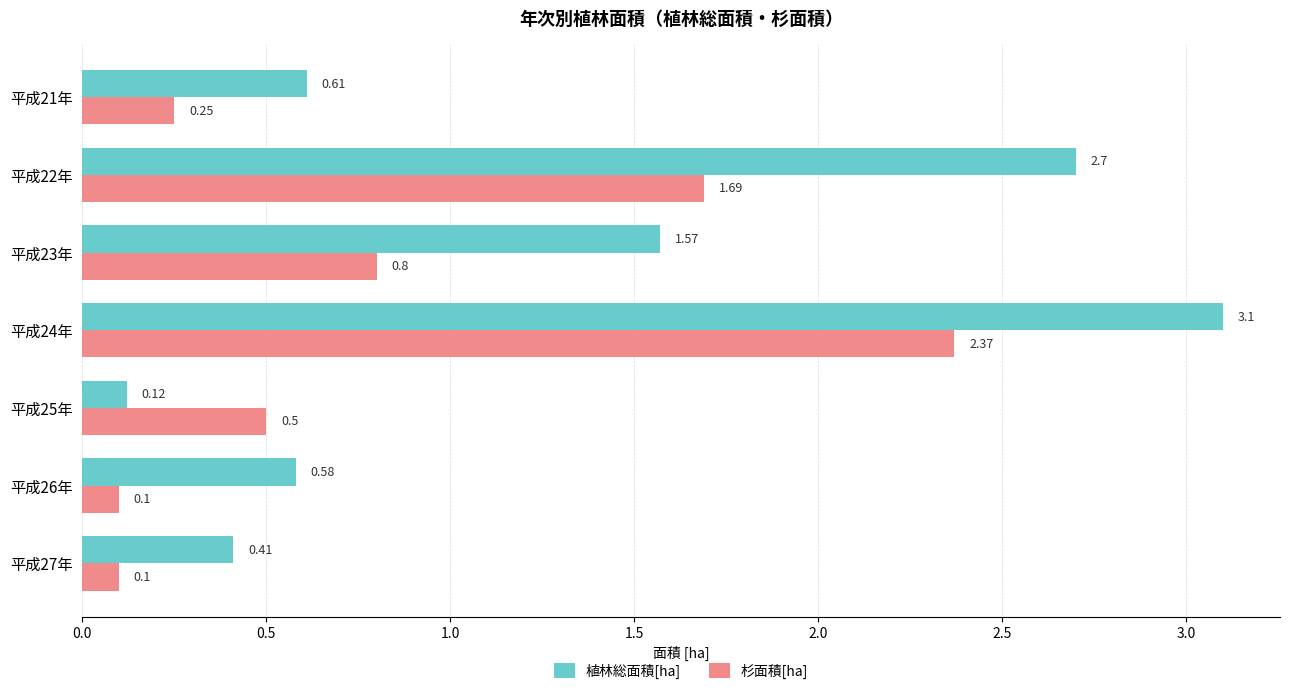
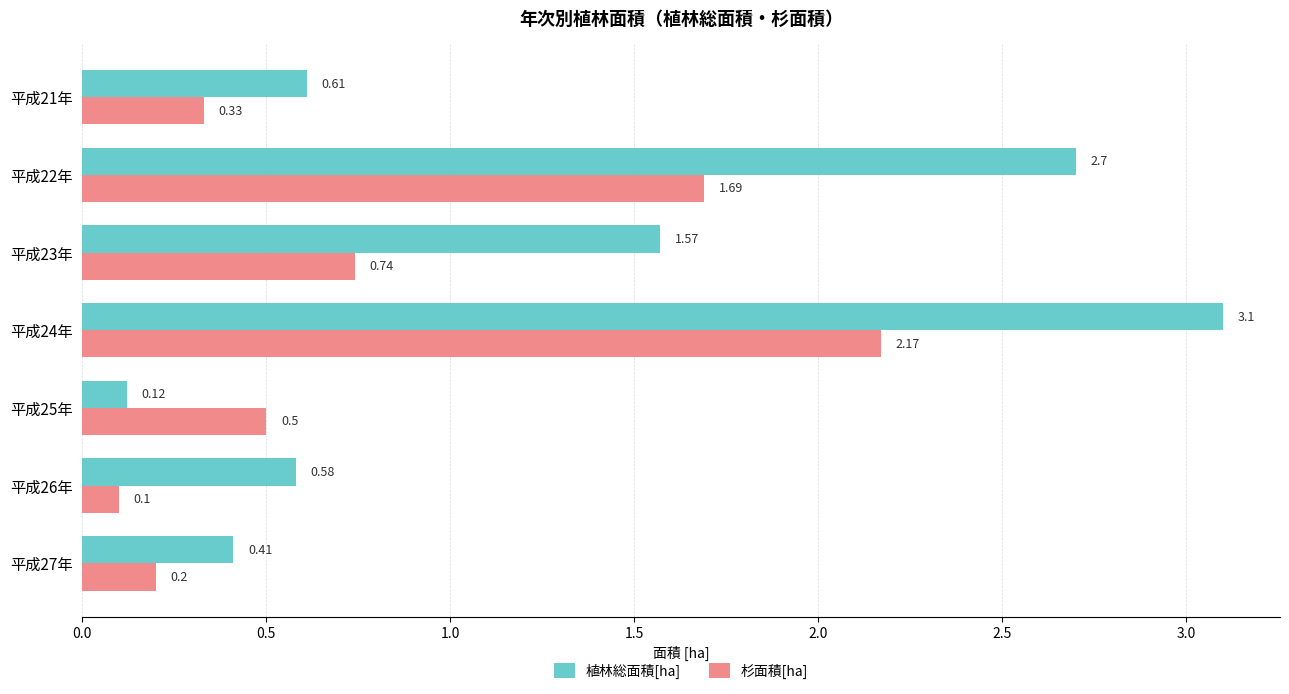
杉面積[ha], 平成21年: 0.25 -> 0.33
杉面積[ha], 平成23年: 0.8 -> 0.74
杉面積[ha], 平成24年: 2.37 -> 2.17
杉面積[ha], 平成27年: 0.1 -> 0.2
